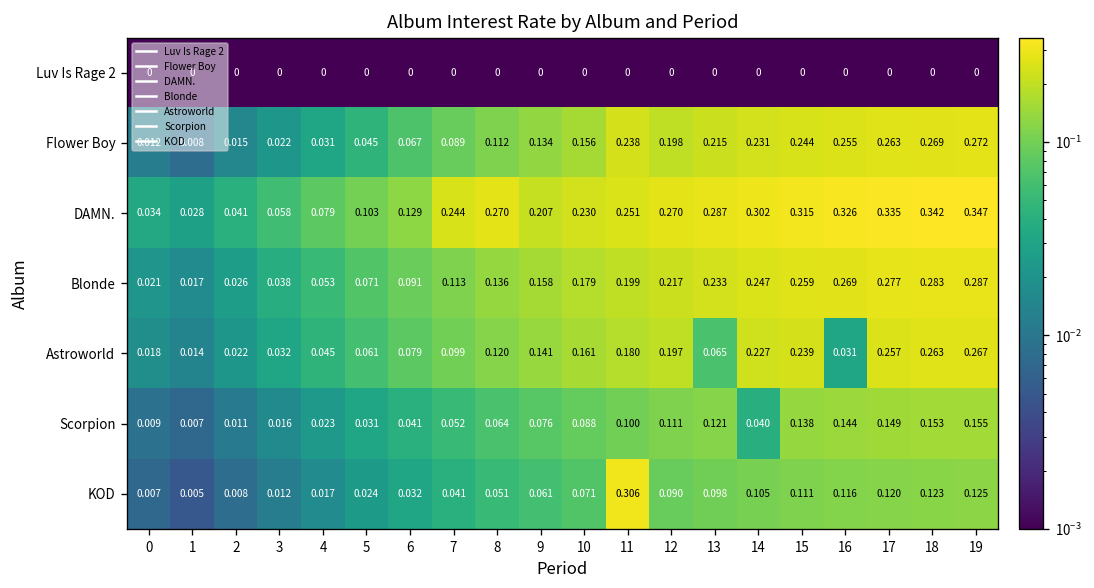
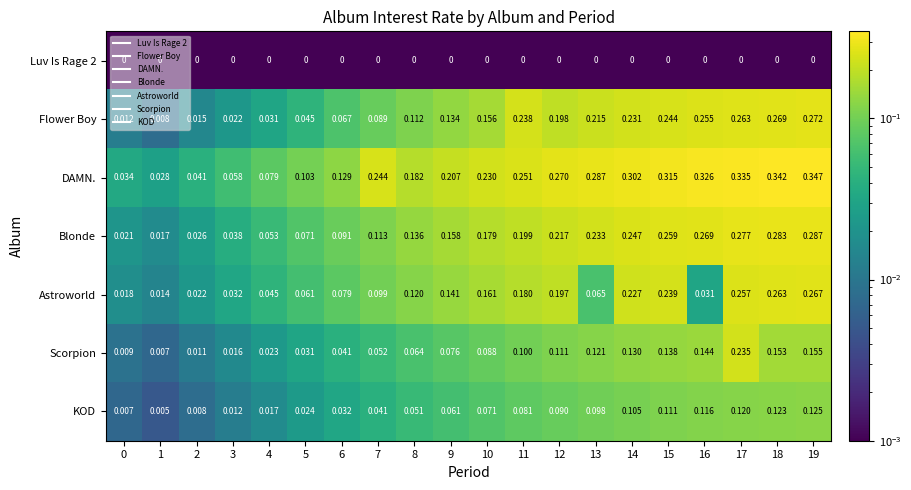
DAMN., 8: 0.270 -> 0.182
Scorpion, 14: 0.040 -> 0.130
Scorpion, 17: 0.149 -> 0.235
KOD, 11: 0.306 -> 0.081
